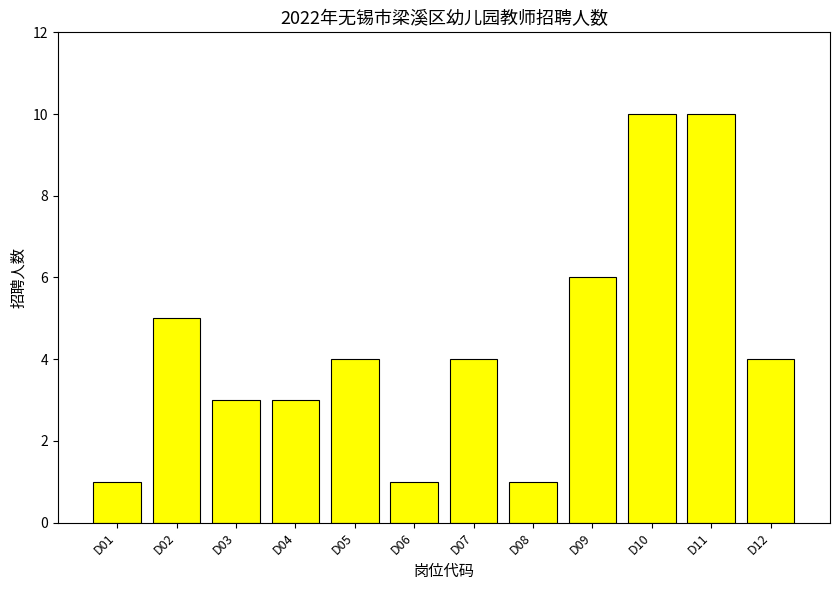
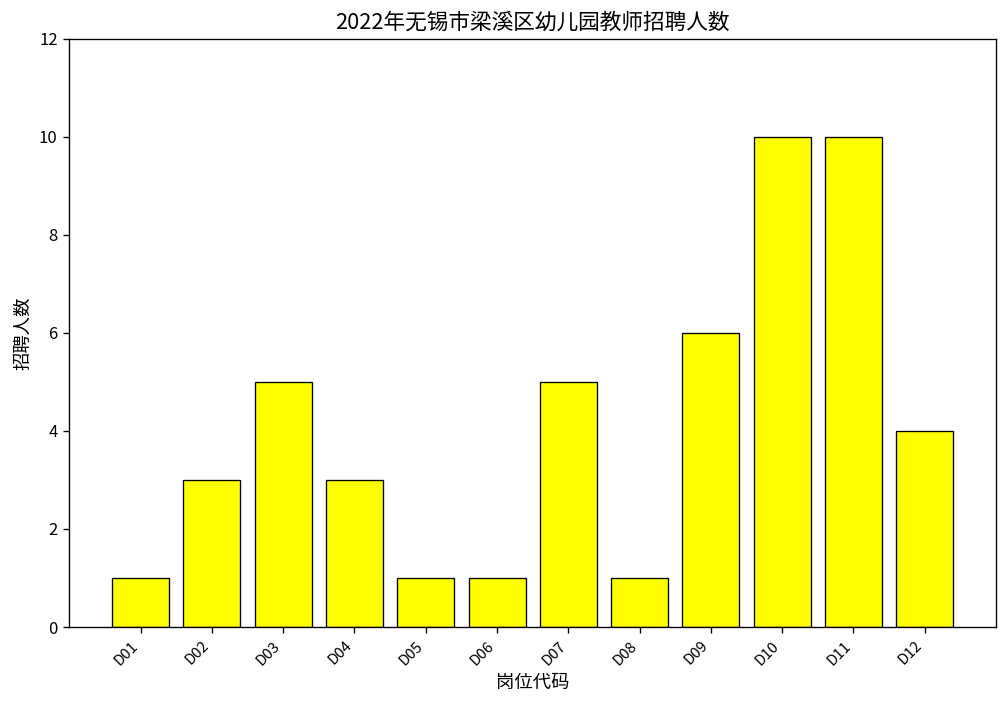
D02: 5 -> 3
D03: 3 -> 5
D05: 4 -> 1
D07: 4 -> 5
